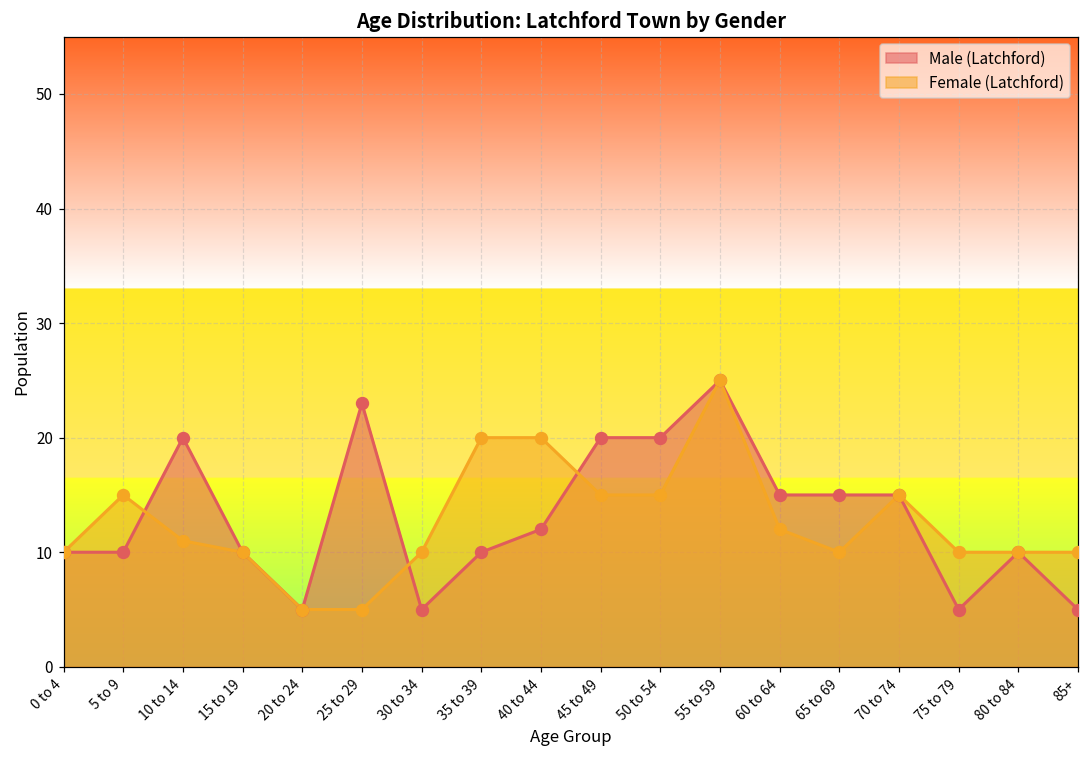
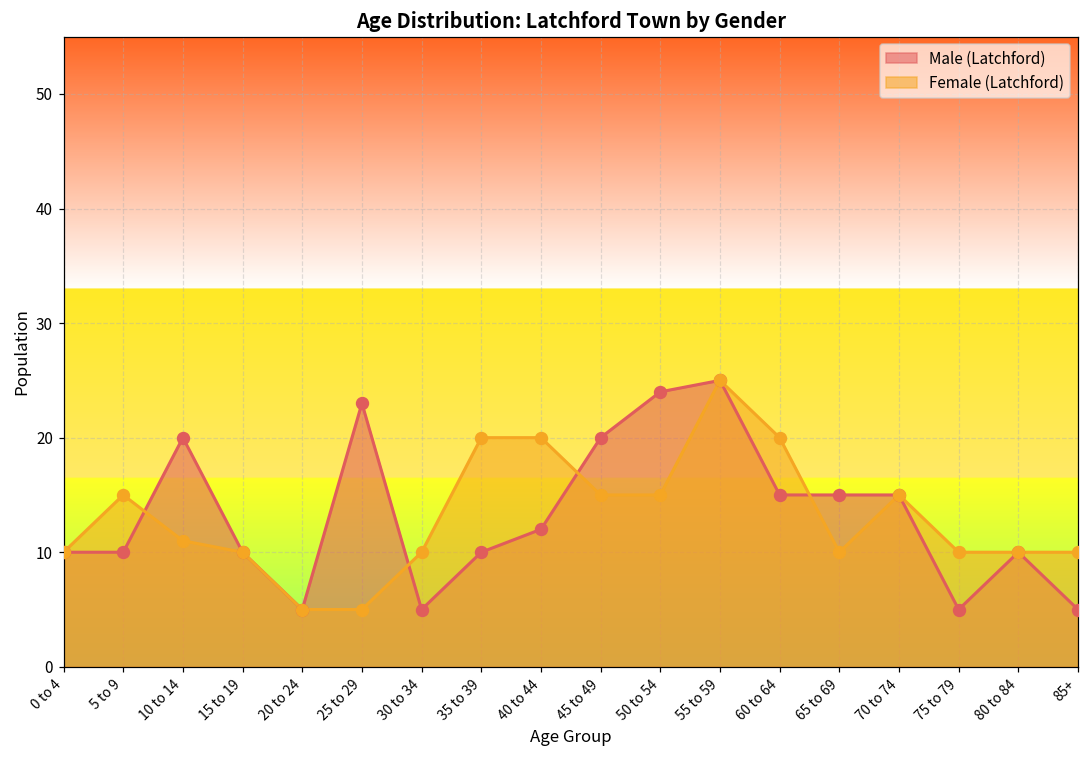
Male (Latchford), 50 to 54: 20 -> 24
Female (Latchford), 60 to 64: 12 -> 20
